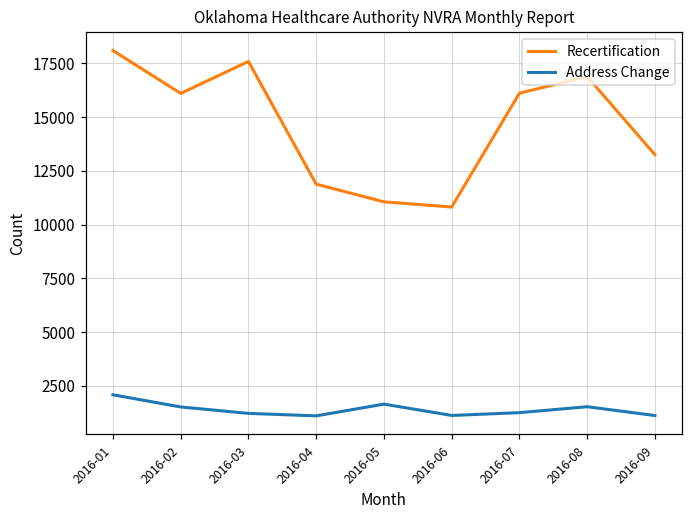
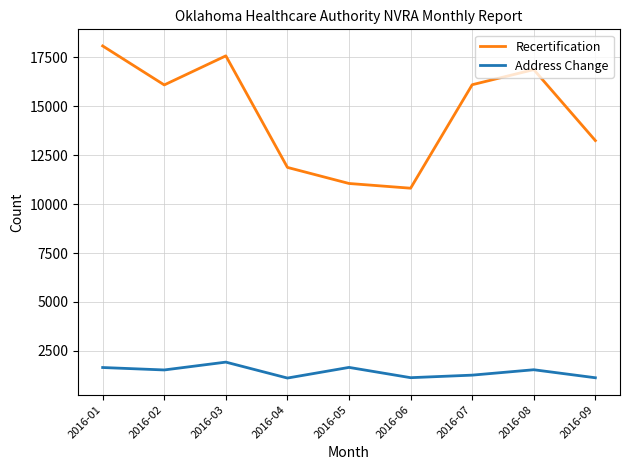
Address Change, 2016-01: 2100 -> 1600
Address Change, 2016-03: 1200 -> 1900
